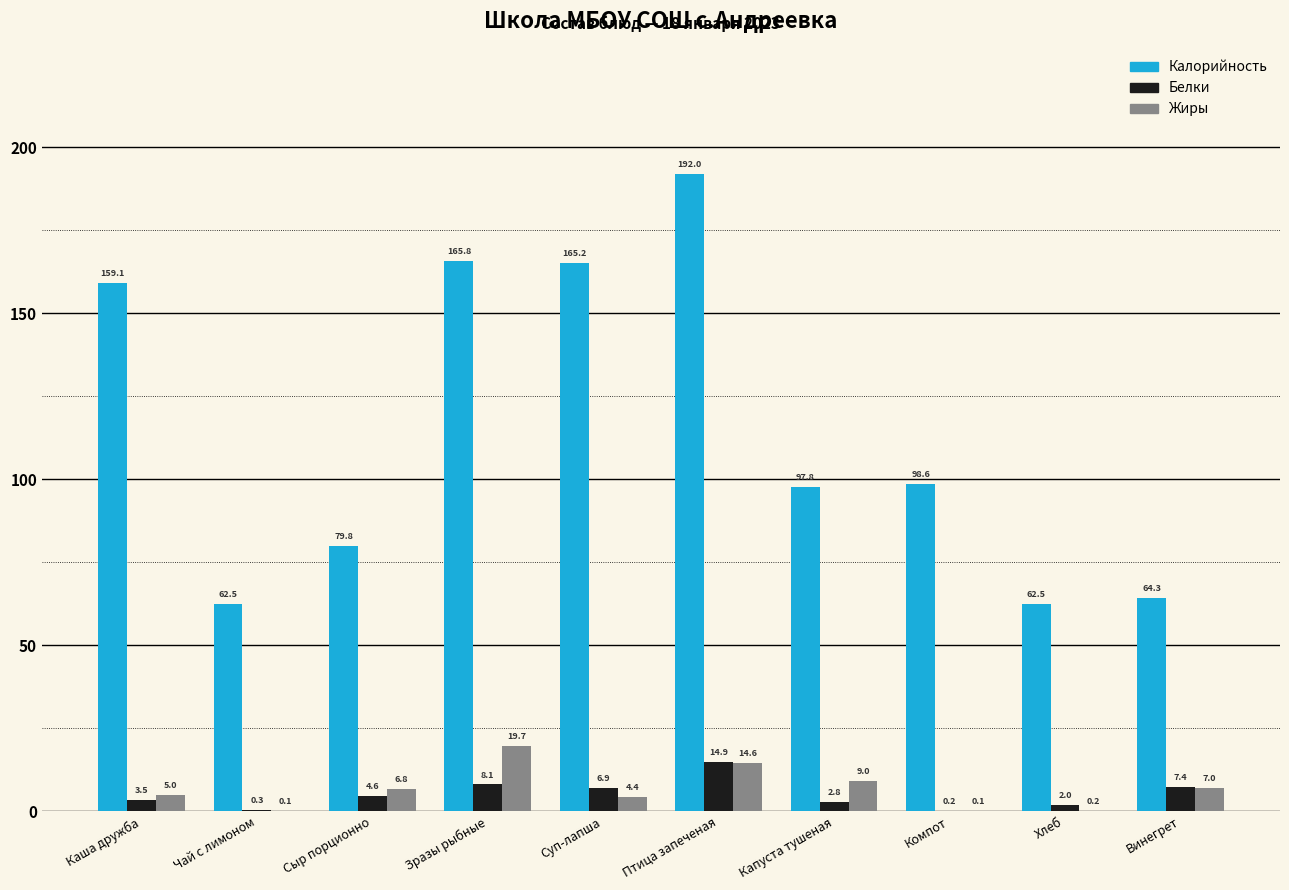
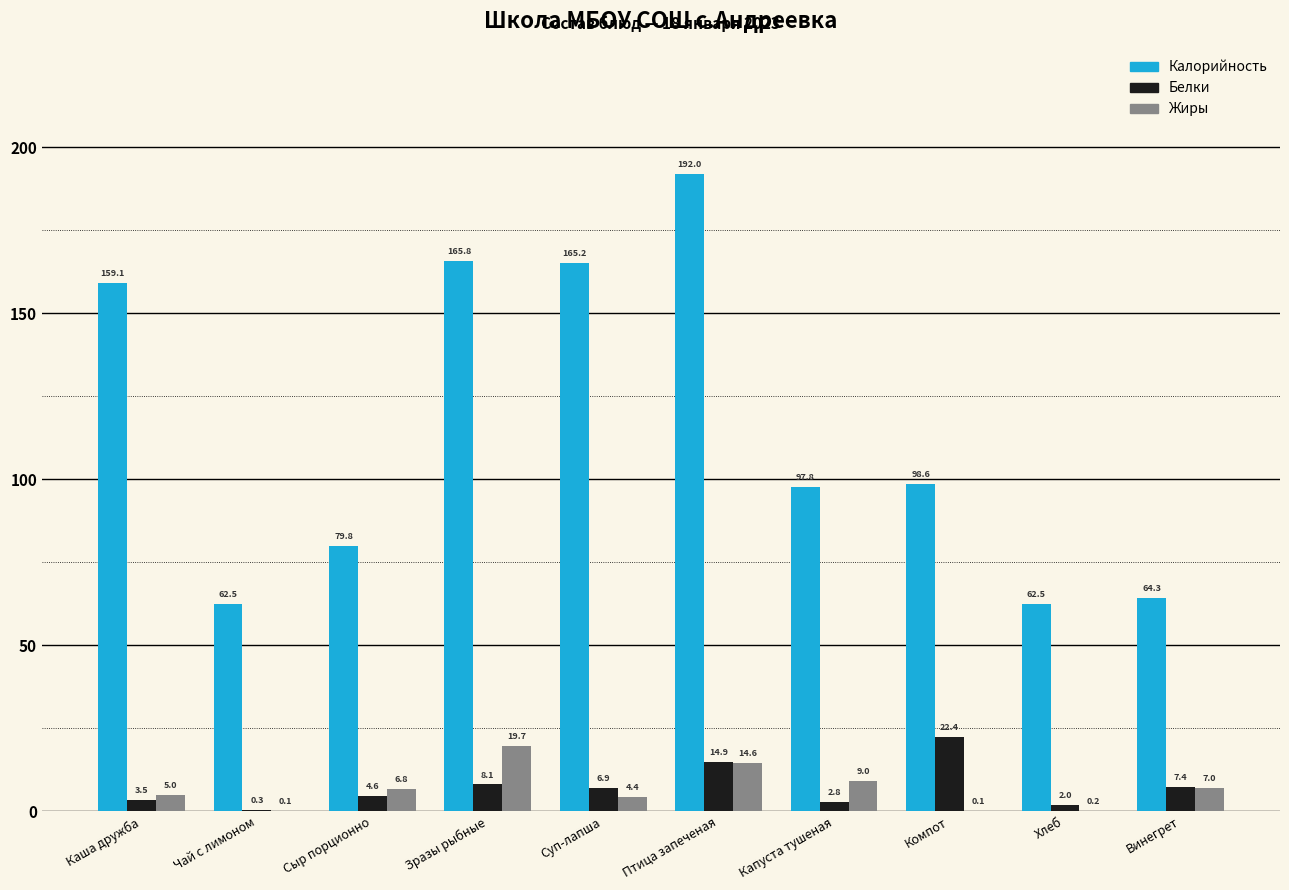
Белки, Компот: 0.2 -> 22.4
